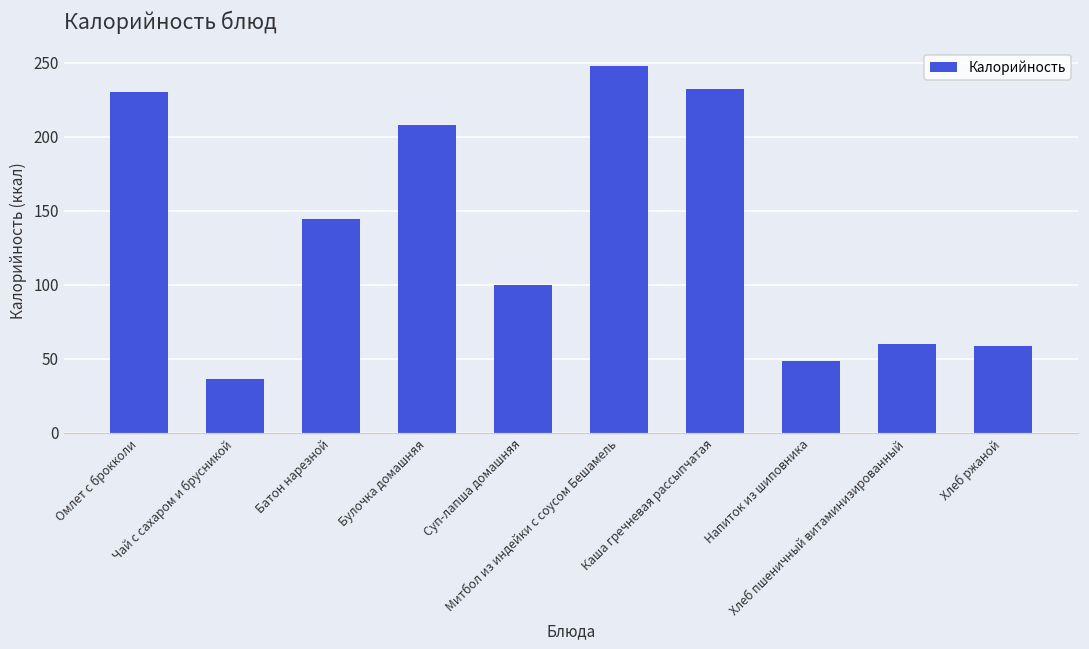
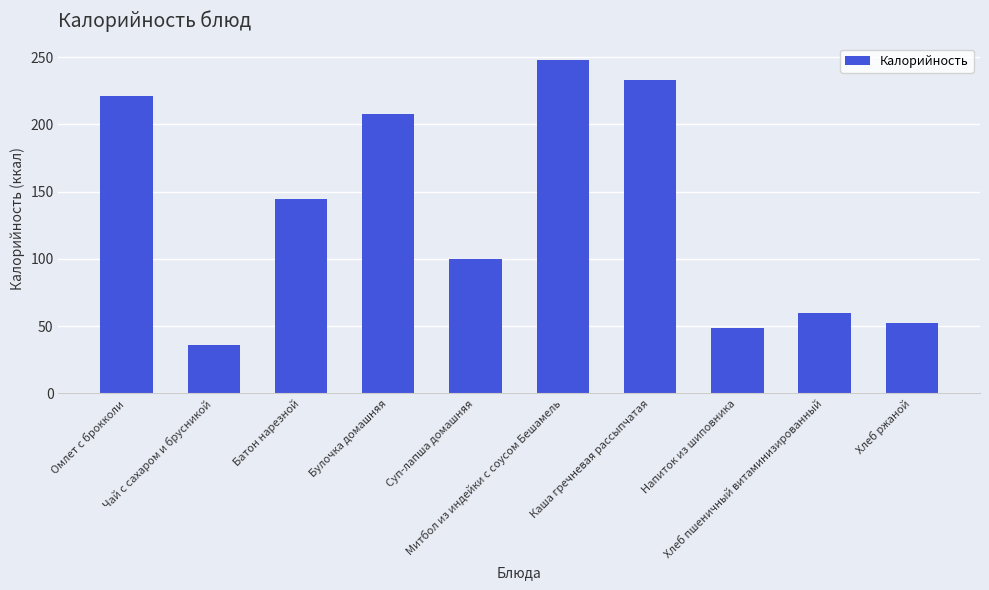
Омлет с брокколи: 230 -> 221
Хлеб ржаной: 59 -> 52
